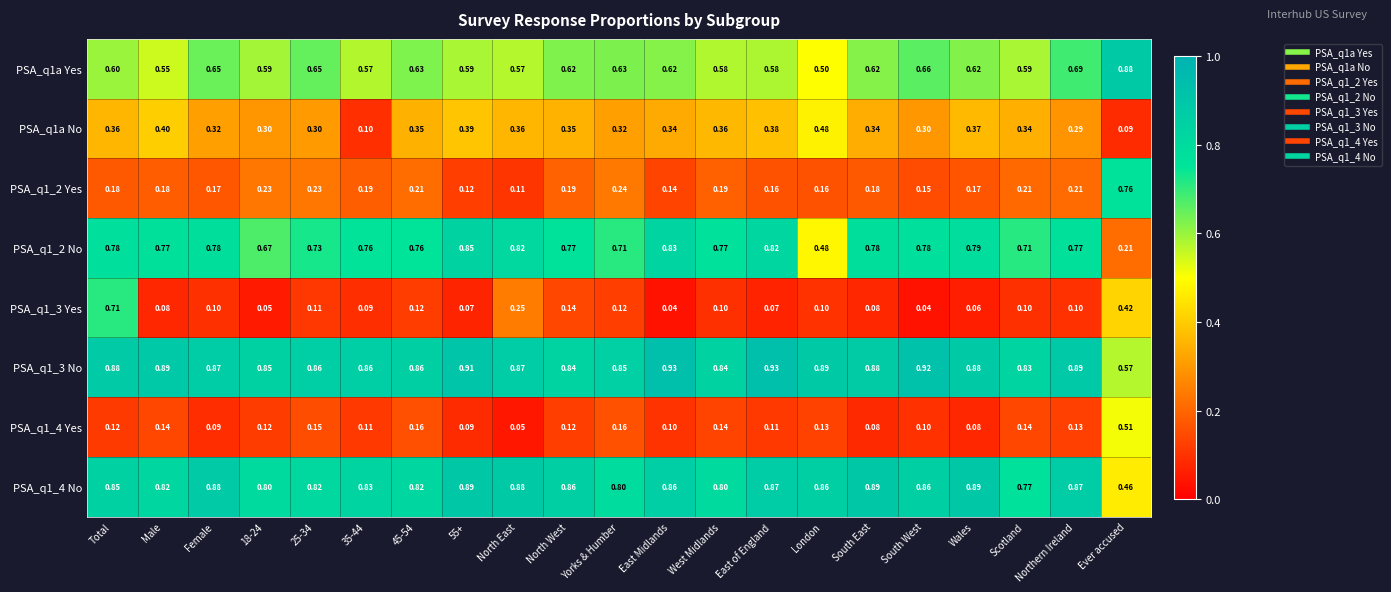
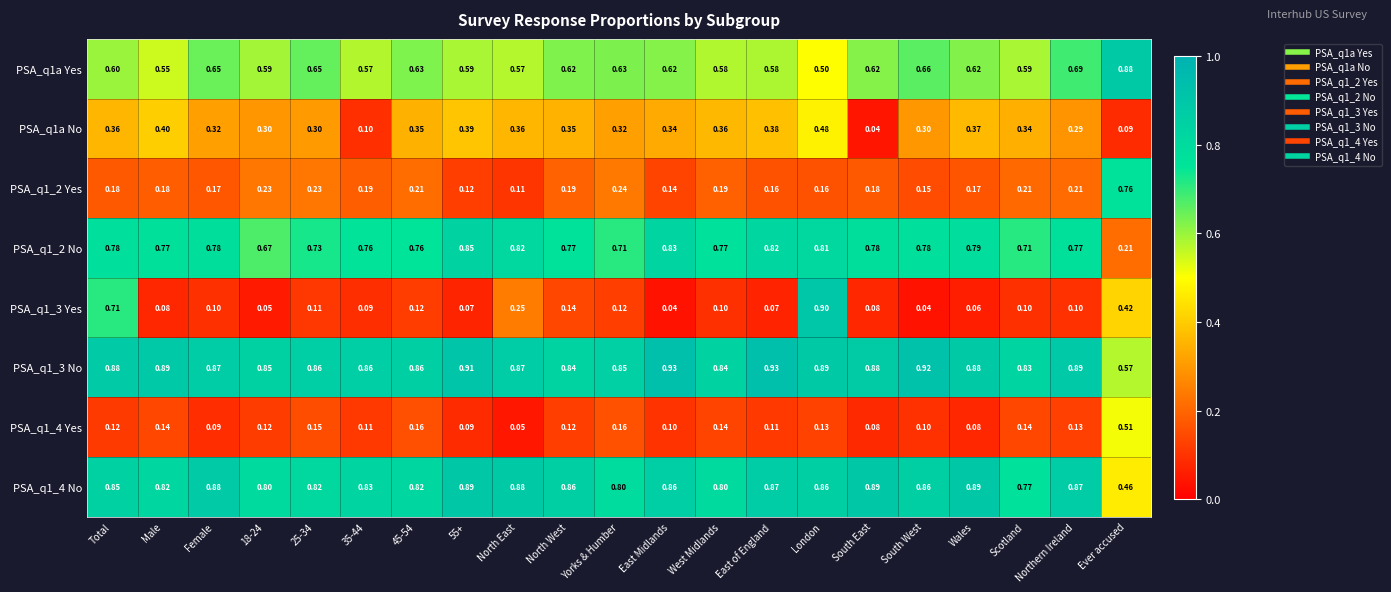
PSA_q1a No, South East: 0.34 -> 0.04
PSA_q1_2 No, London: 0.48 -> 0.81
PSA_q1_3 Yes, London: 0.10 -> 0.90
